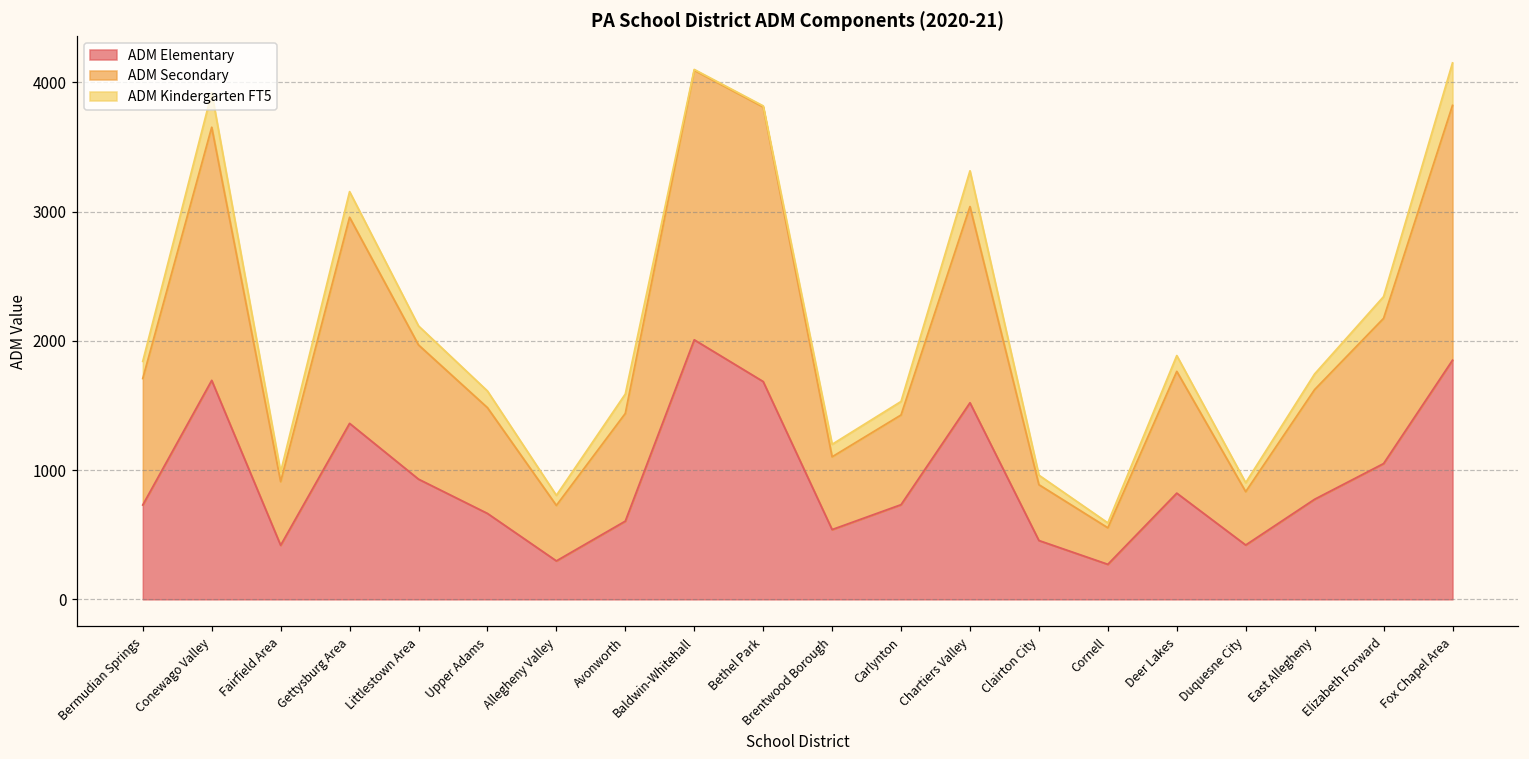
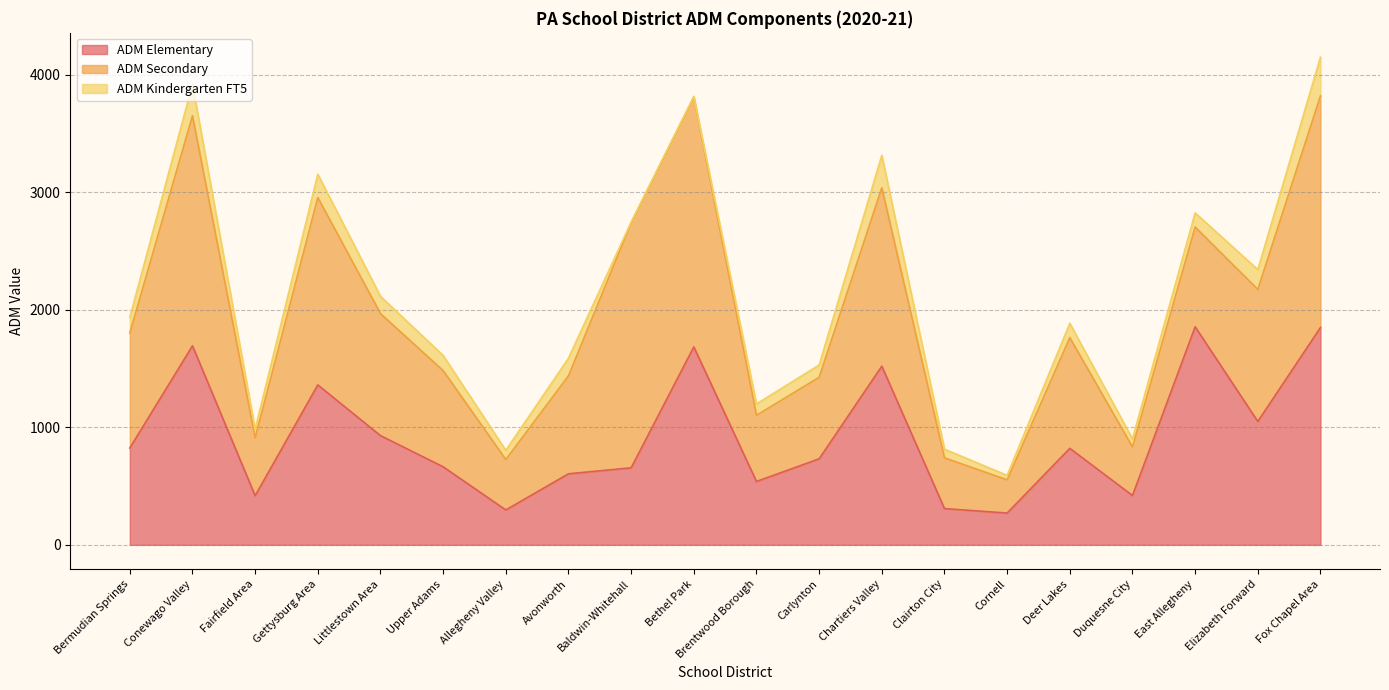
ADM Elementary, Bermudian Springs: 730 -> 820
ADM Elementary, Baldwin-Whitehall: 2010 -> 660
ADM Elementary, Clairton City: 450 -> 310
ADM Elementary, East Allegheny: 770 -> 1860
